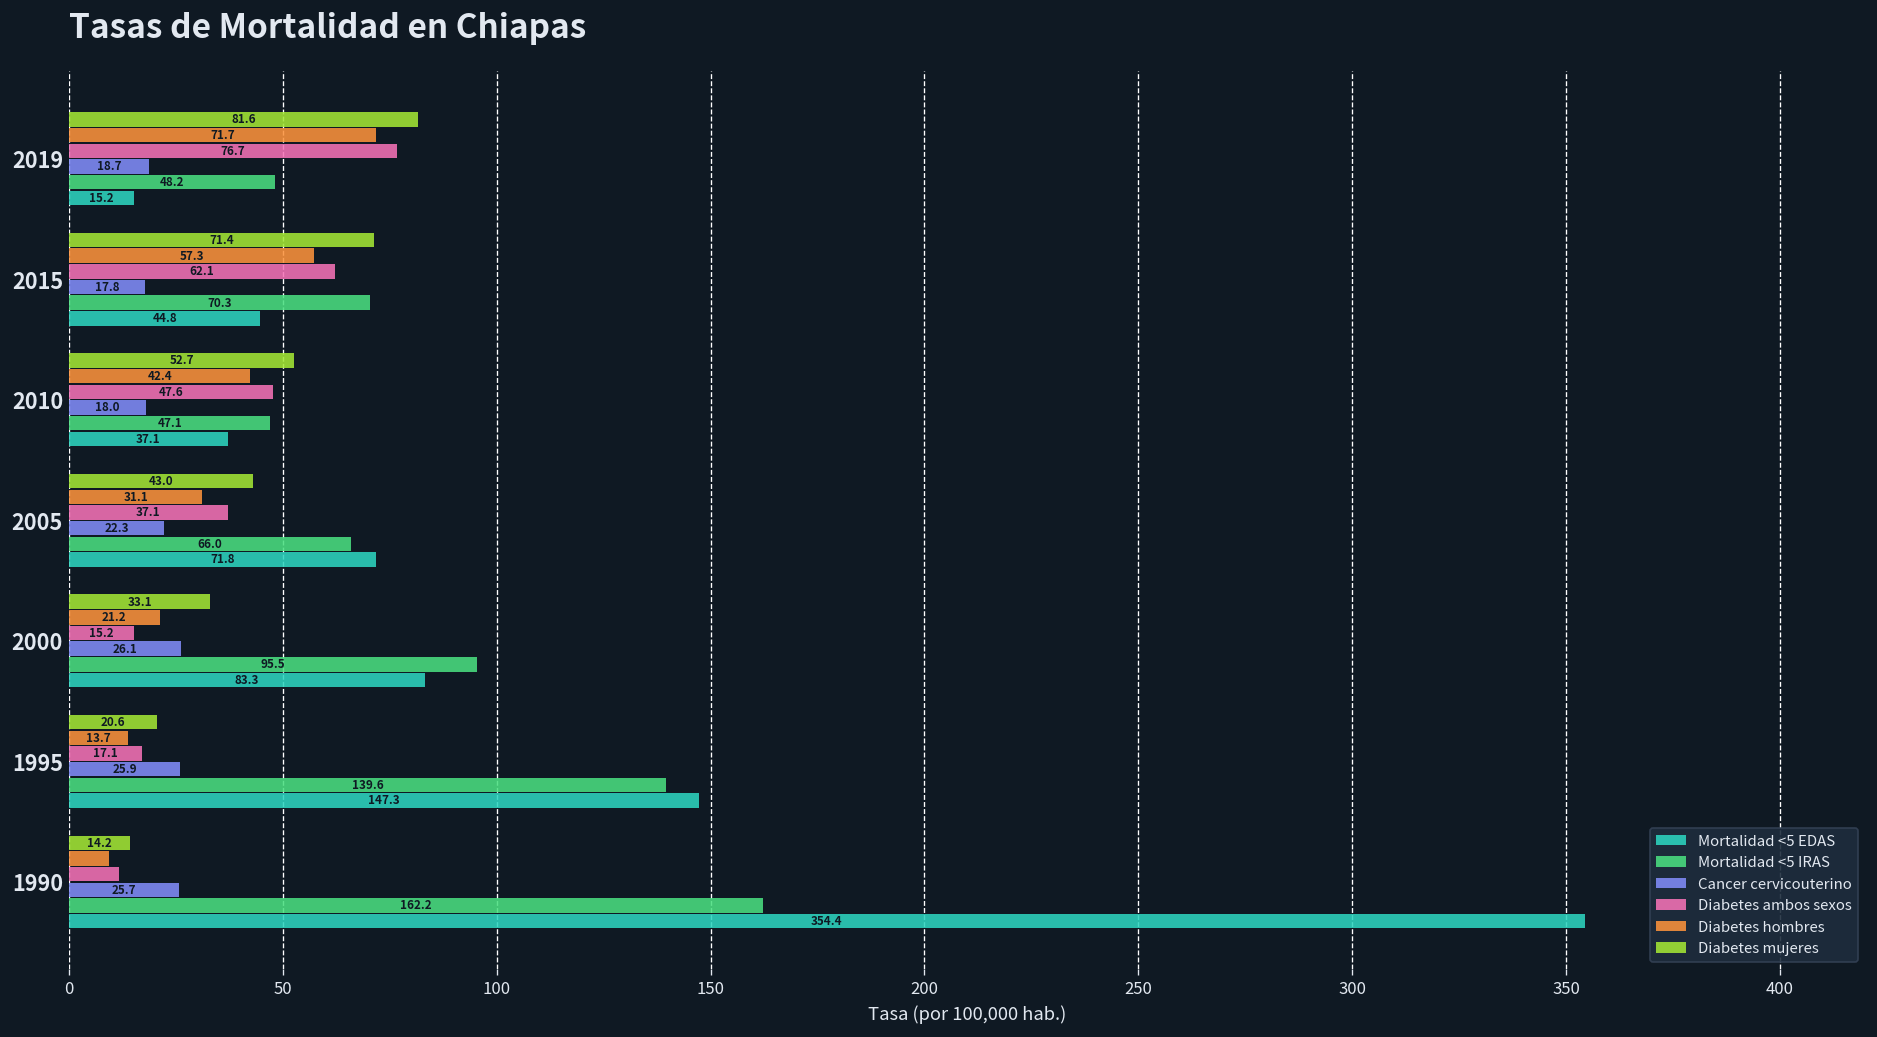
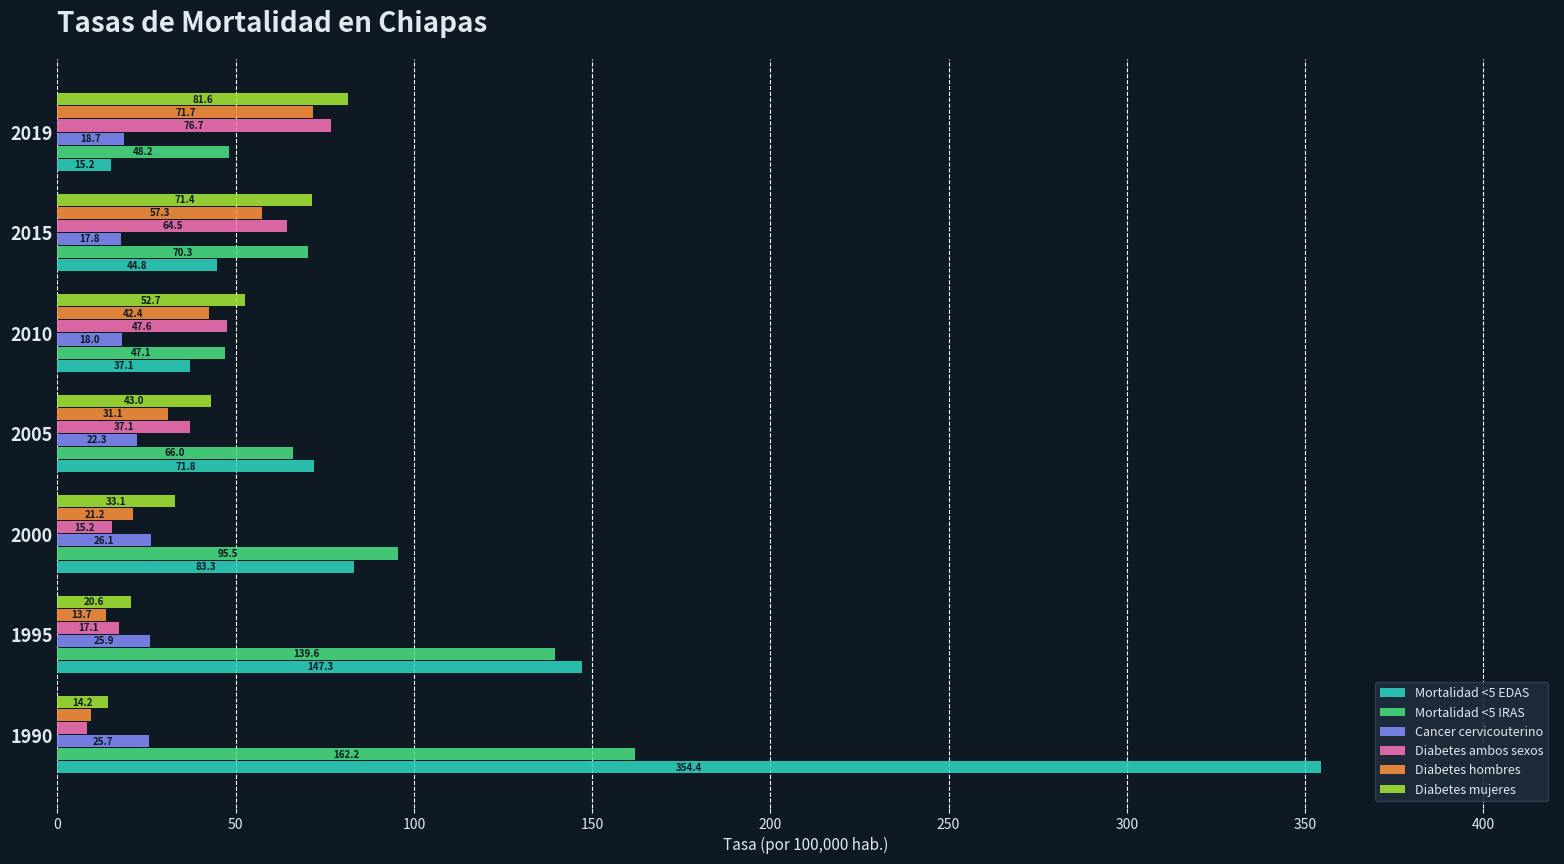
Diabetes ambos sexos, 2015: 62.1 -> 64.5
Diabetes ambos sexos, 1990: 12 -> 8
